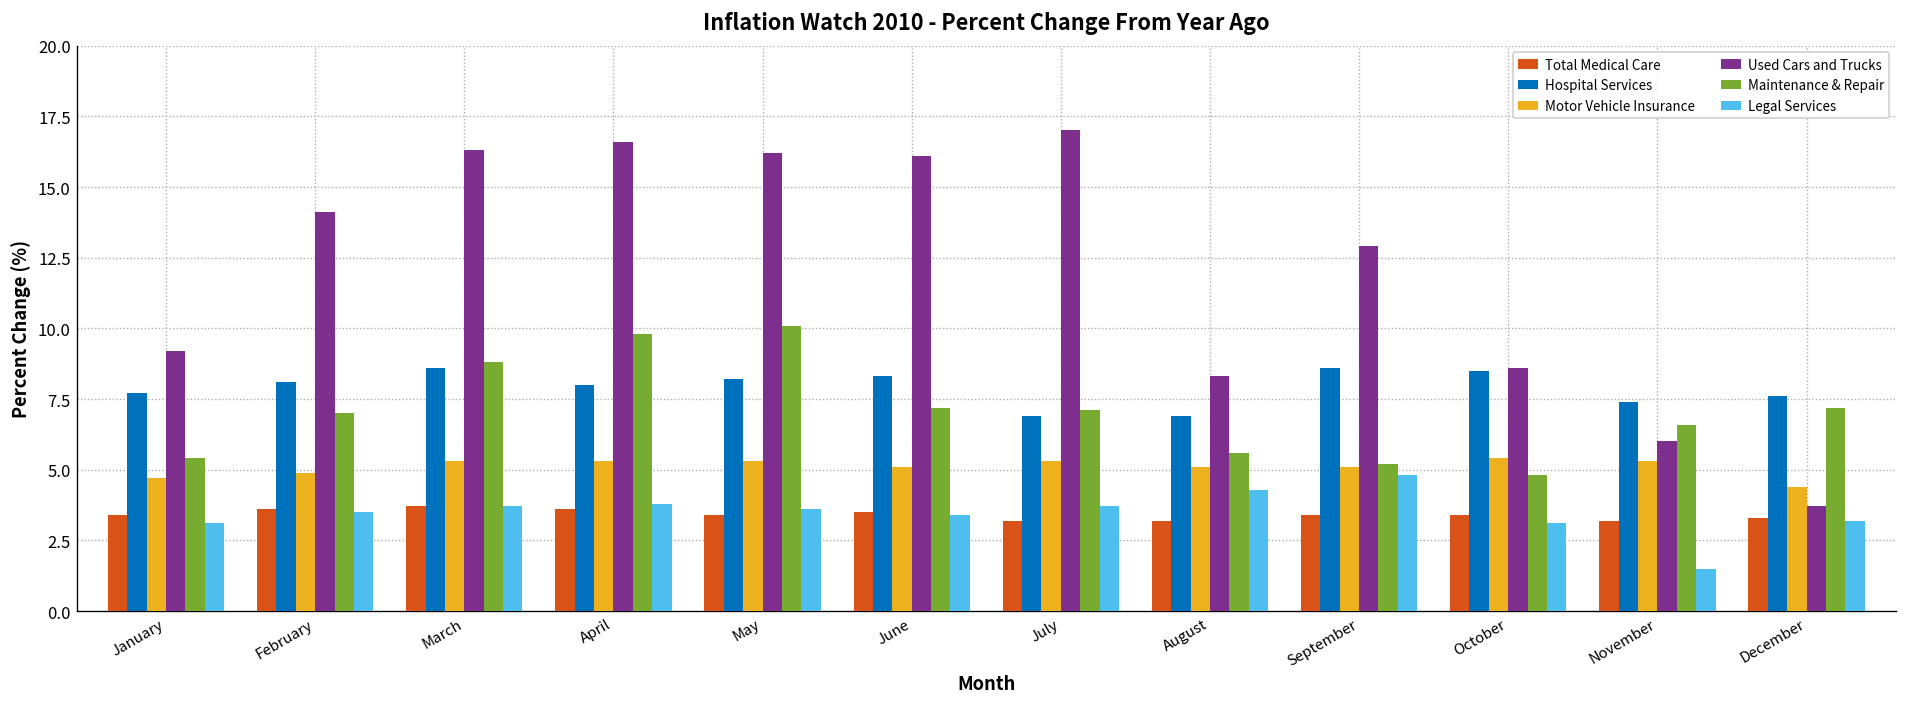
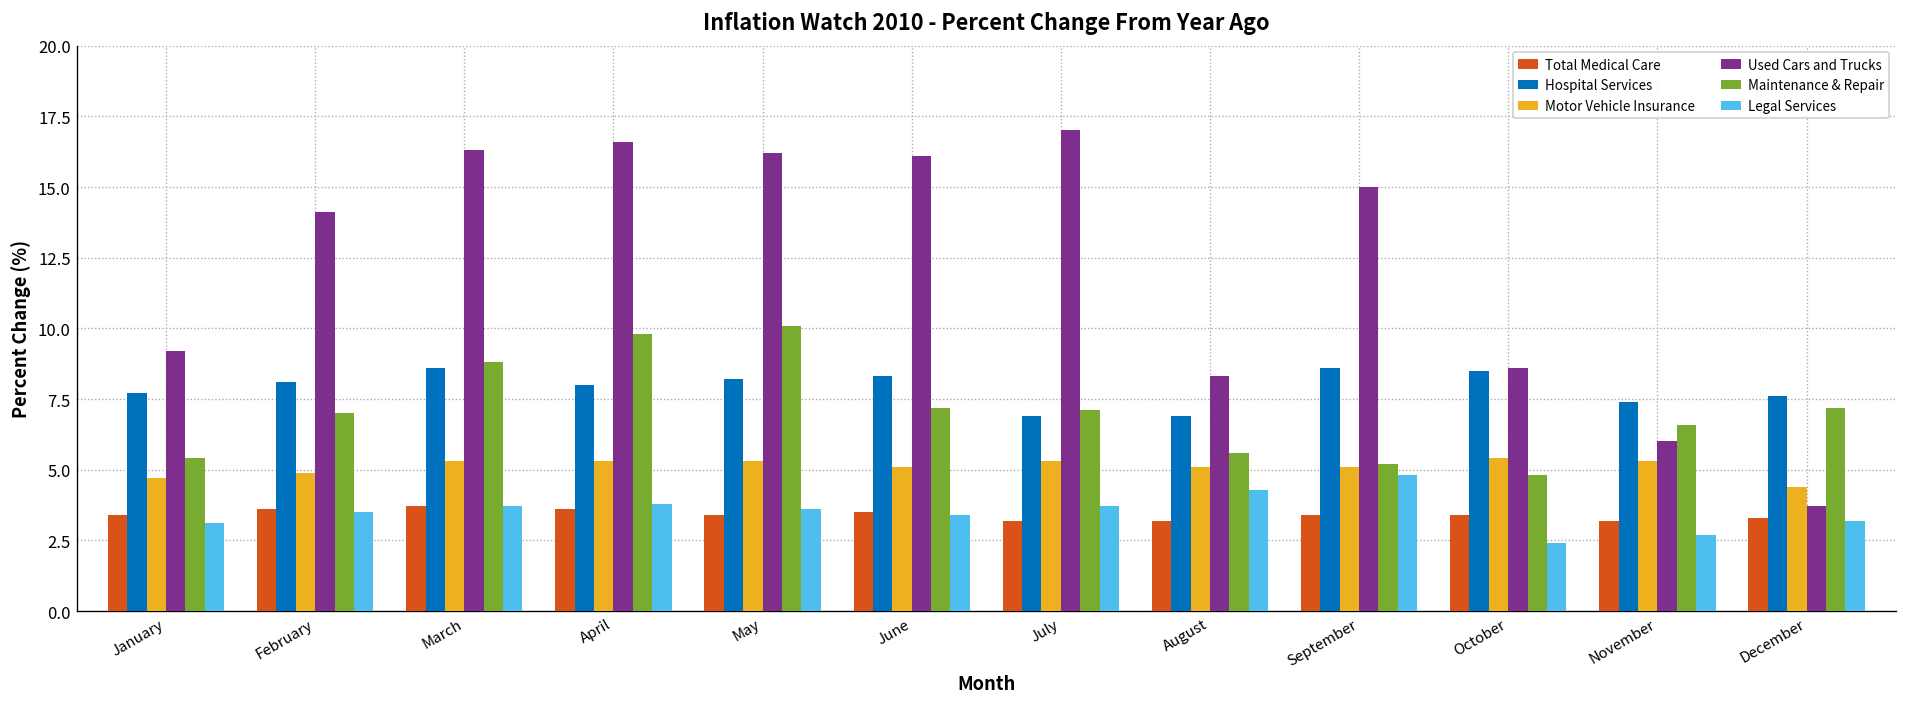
Used Cars and Trucks, September: 12.9 -> 15.0
Legal Services, October: 3.1 -> 2.4
Legal Services, November: 1.5 -> 2.7
